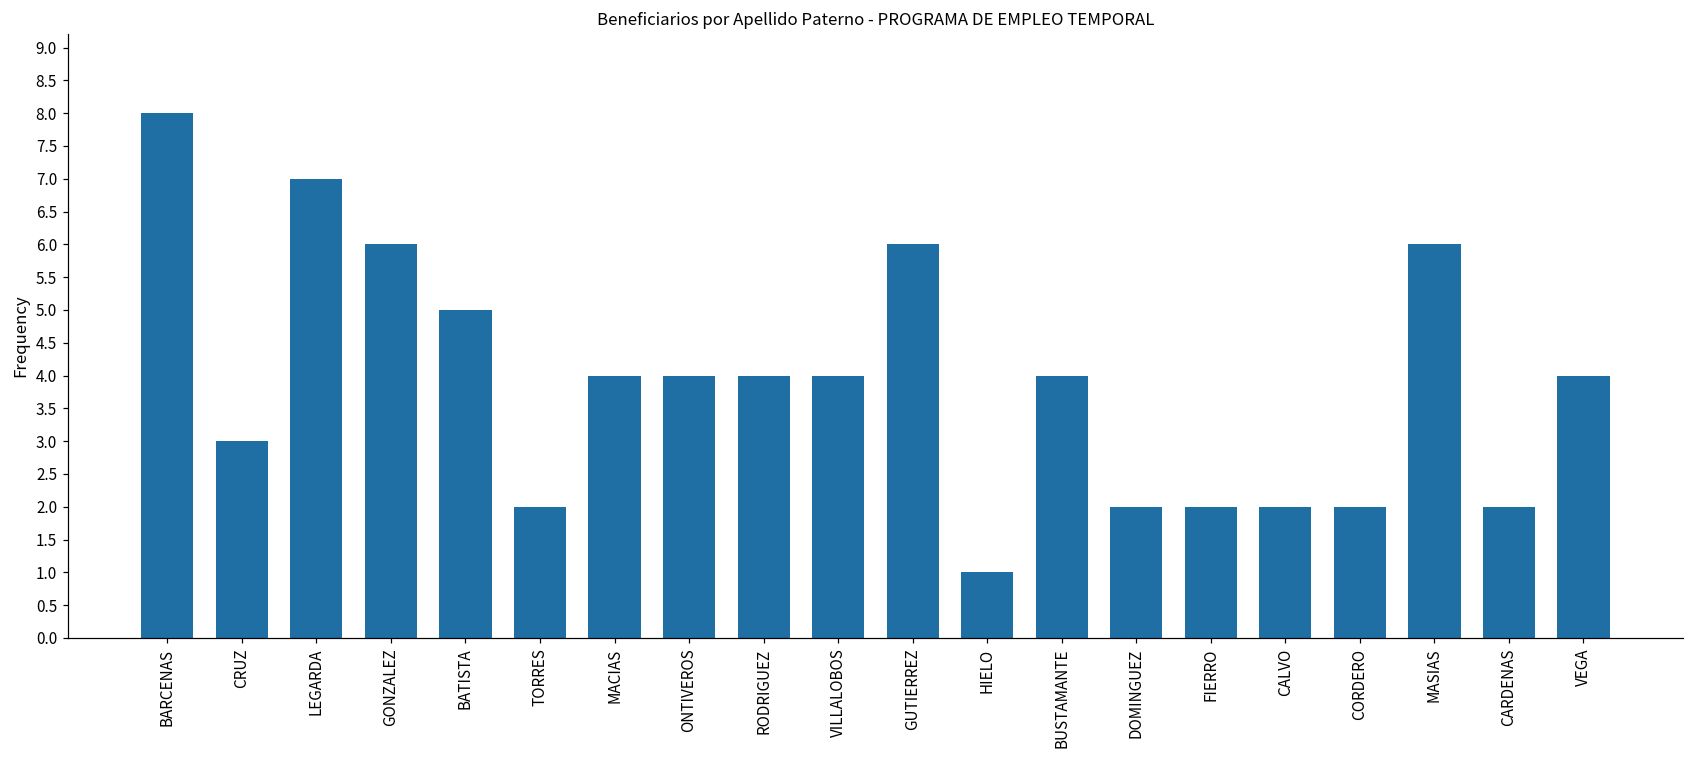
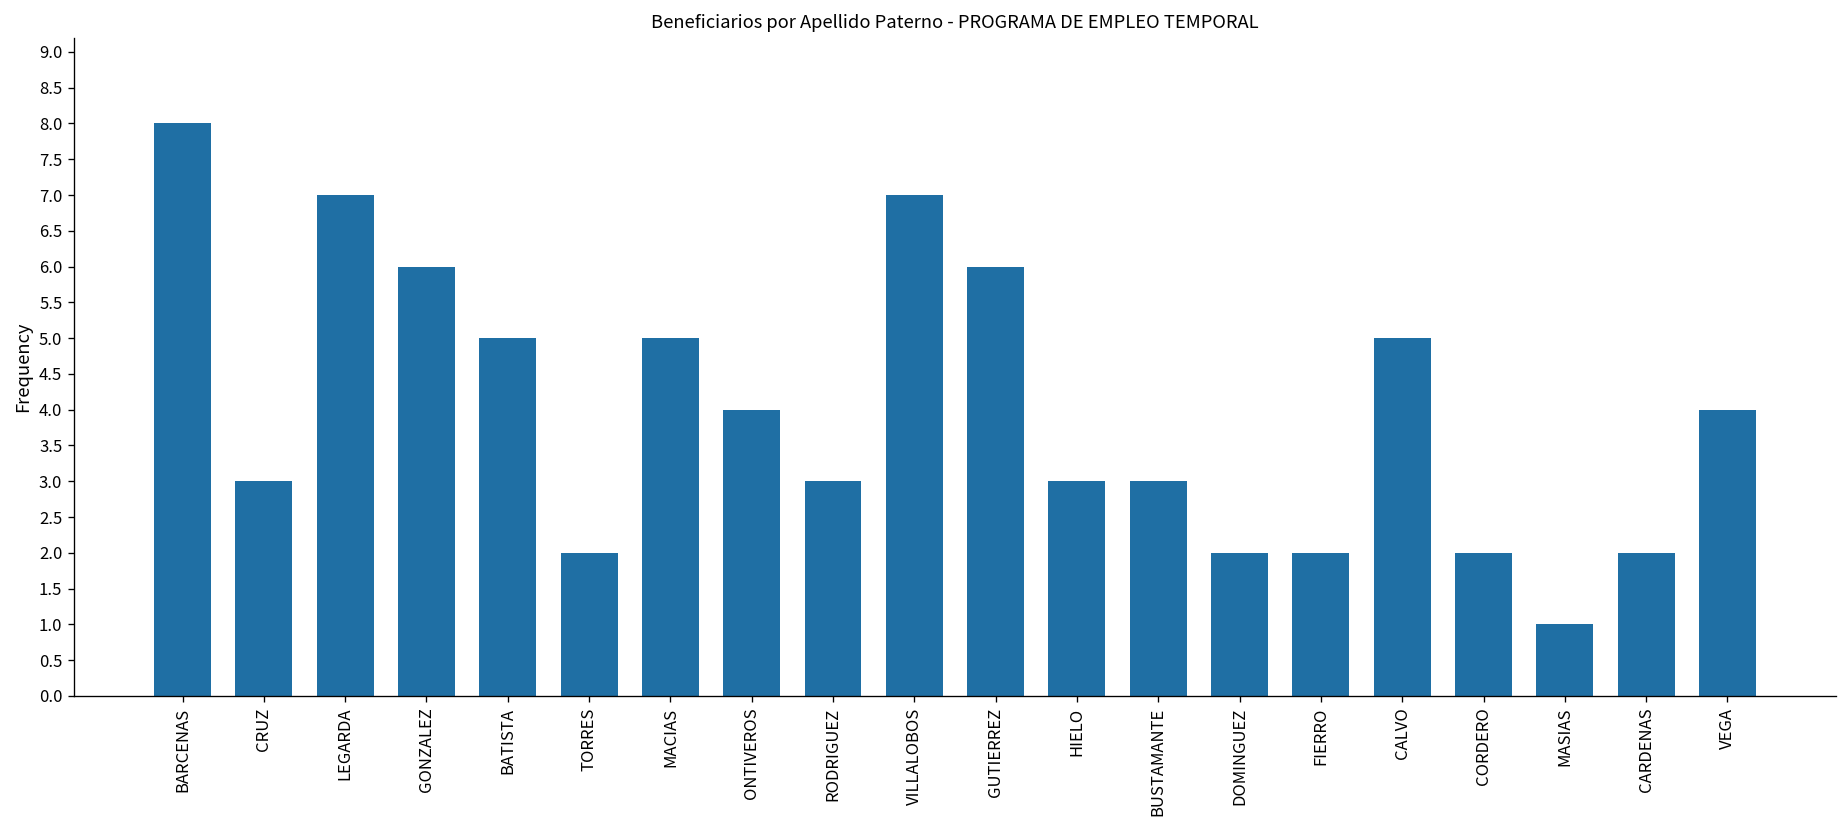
MACIAS: 4 -> 5
RODRIGUEZ: 4 -> 3
VILLALOBOS: 4 -> 7
HIELO: 1 -> 3
BUSTAMANTE: 4 -> 3
CALVO: 2 -> 5
MASIAS: 6 -> 1
